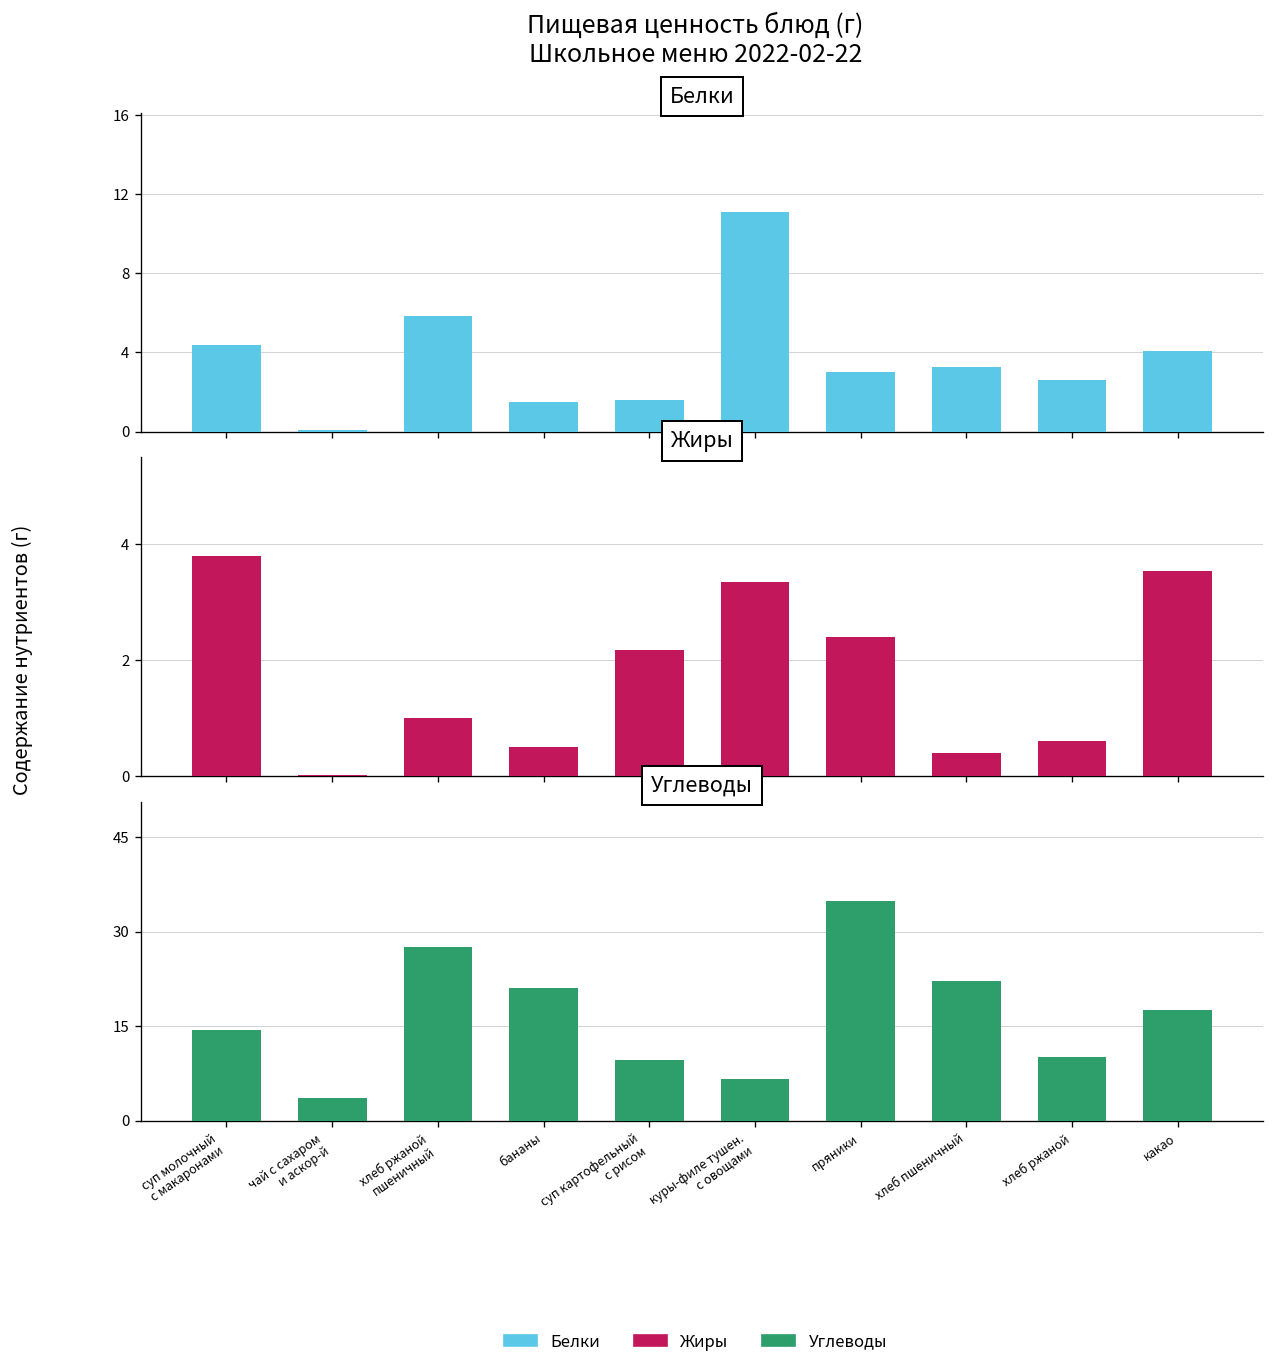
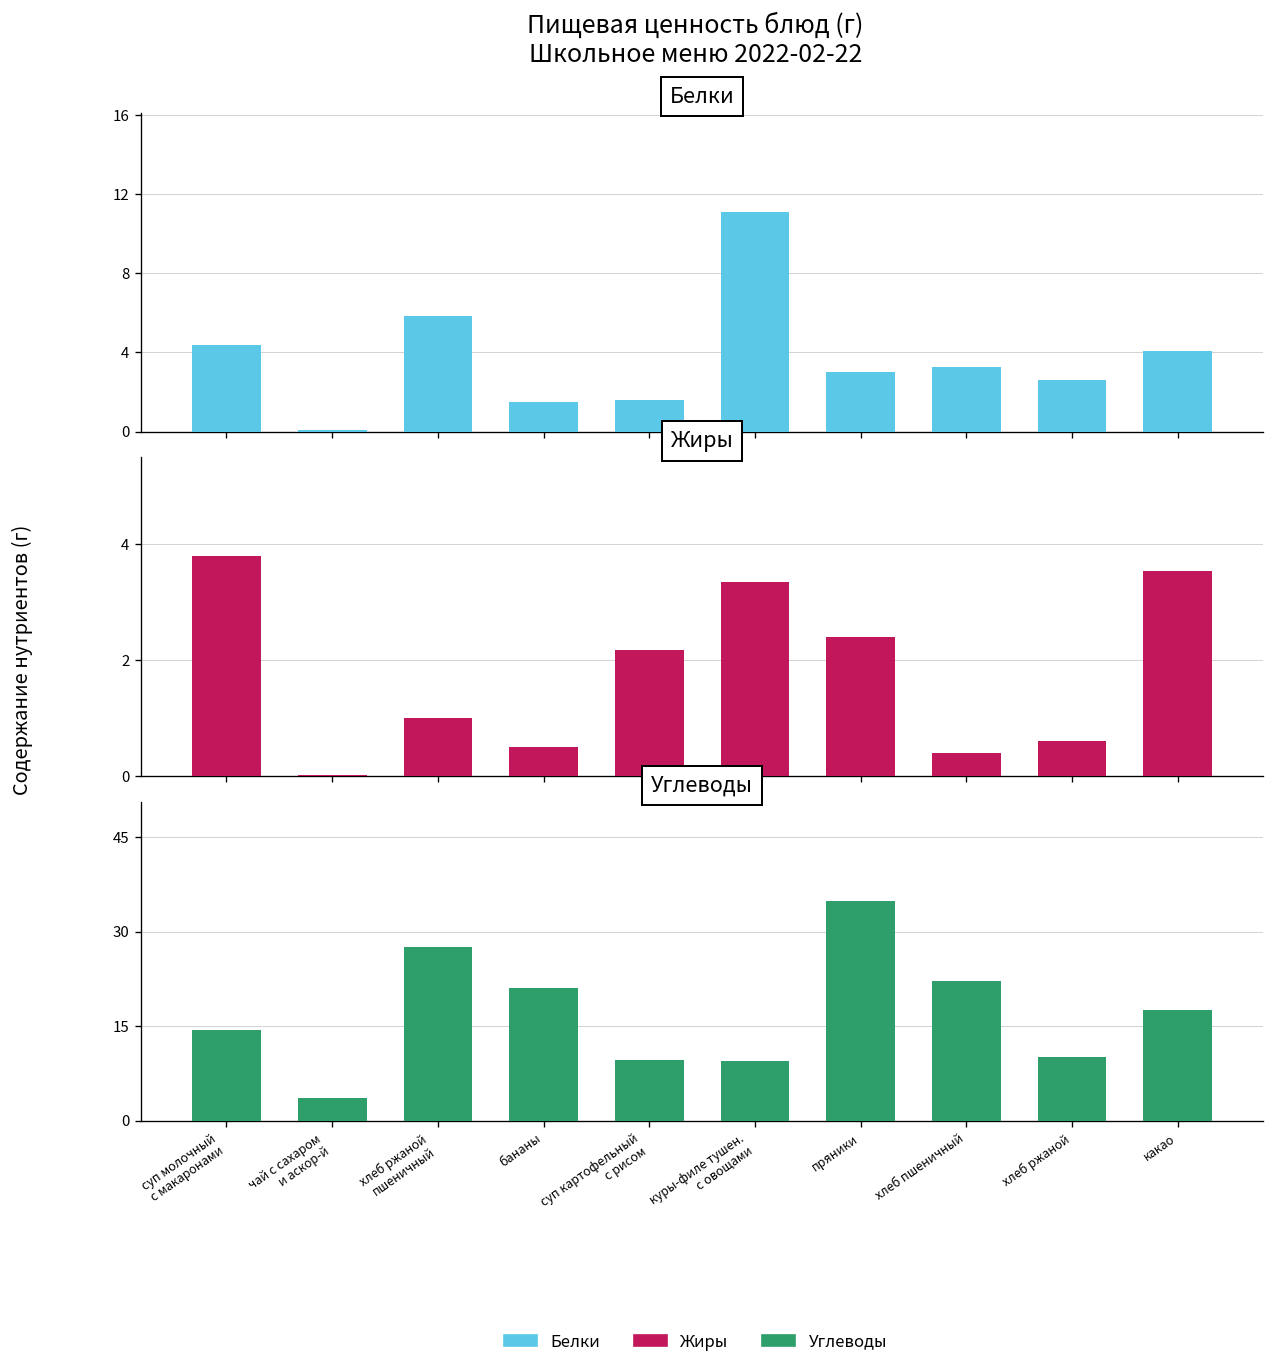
Углеводы, куры-филе тушен. с овощами: 7 -> 9
